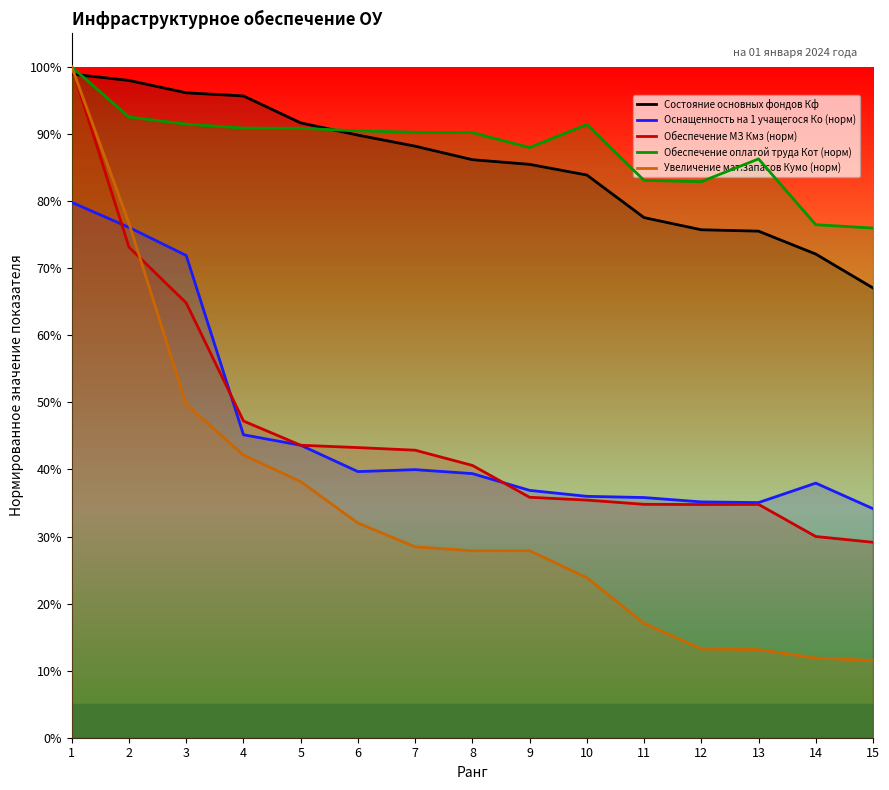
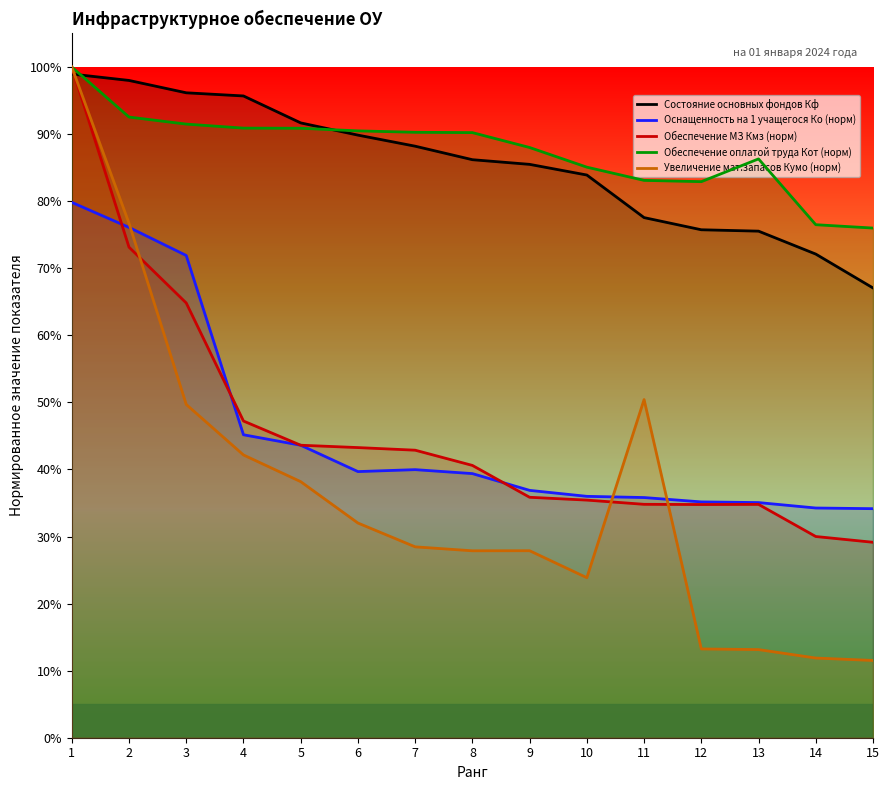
Обеспечение оплатой труда Кот (норм), 10: 91% -> 85%
Увеличение мат.запасов Кумо (норм), 11: 17% -> 50%
Оснащенность на 1 учащегося Ко (норм), 14: 38% -> 34%
